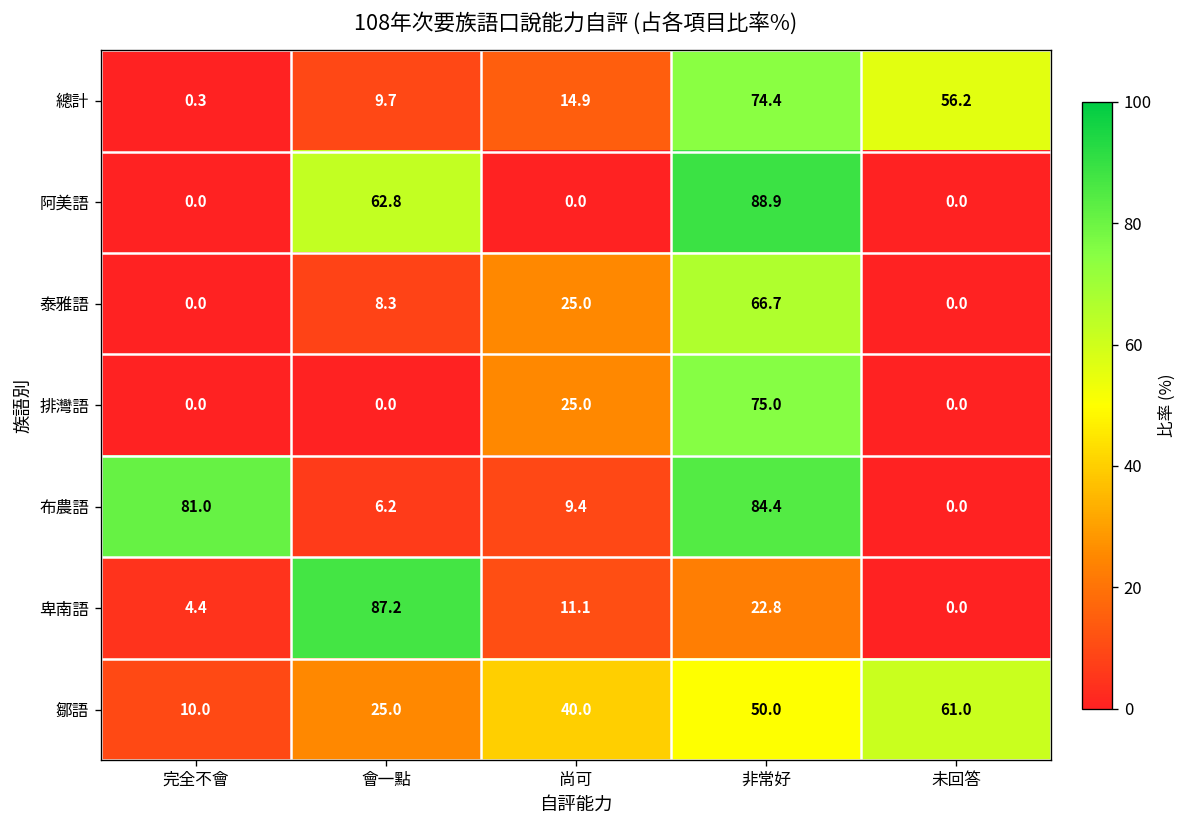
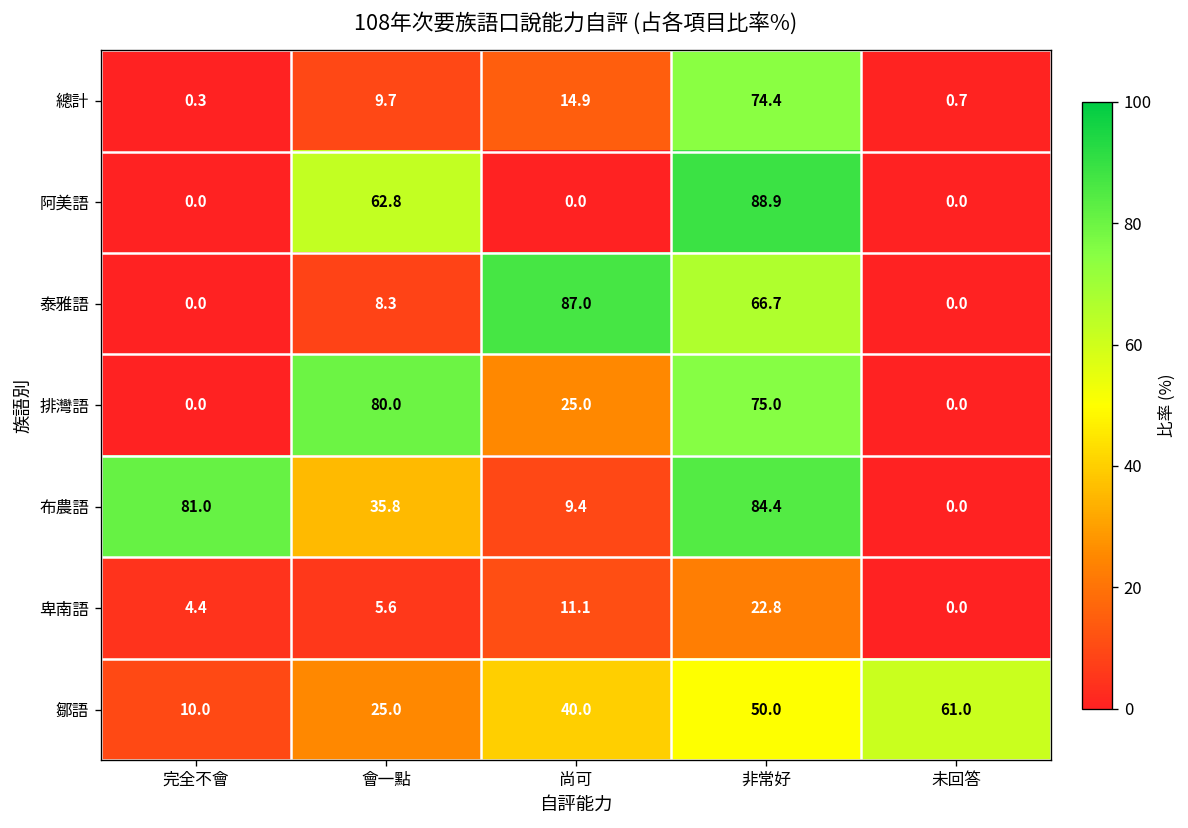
總計, 未回答: 56.2 -> 0.7
泰雅語, 尚可: 25.0 -> 87.0
排灣語, 會一點: 0.0 -> 80.0
布農語, 會一點: 6.2 -> 35.8
卑南語, 會一點: 87.2 -> 5.6
